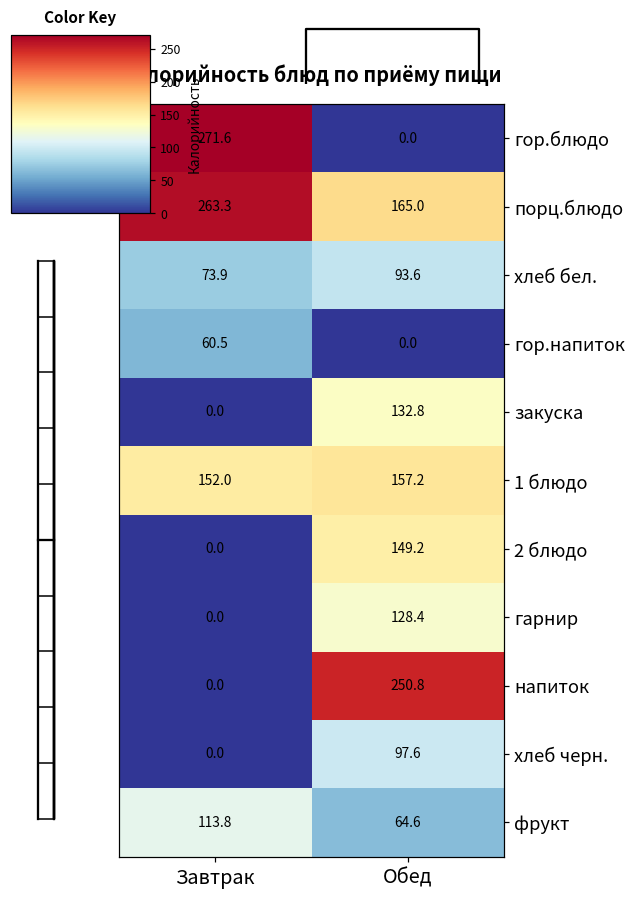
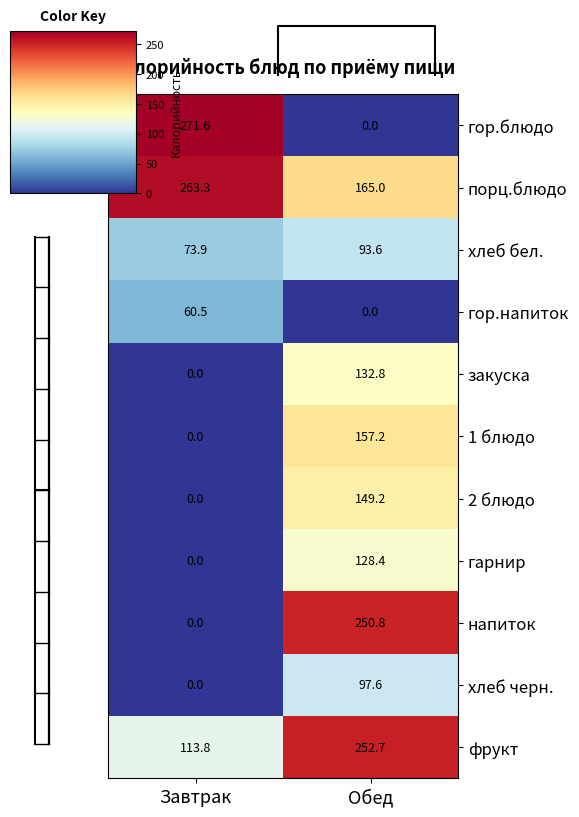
Калорийность блюд по приёму пищи, 1 блюдо, Завтрак: 152.0 -> 0.0
Калорийность блюд по приёму пищи, фрукт, Обед: 64.6 -> 252.7
